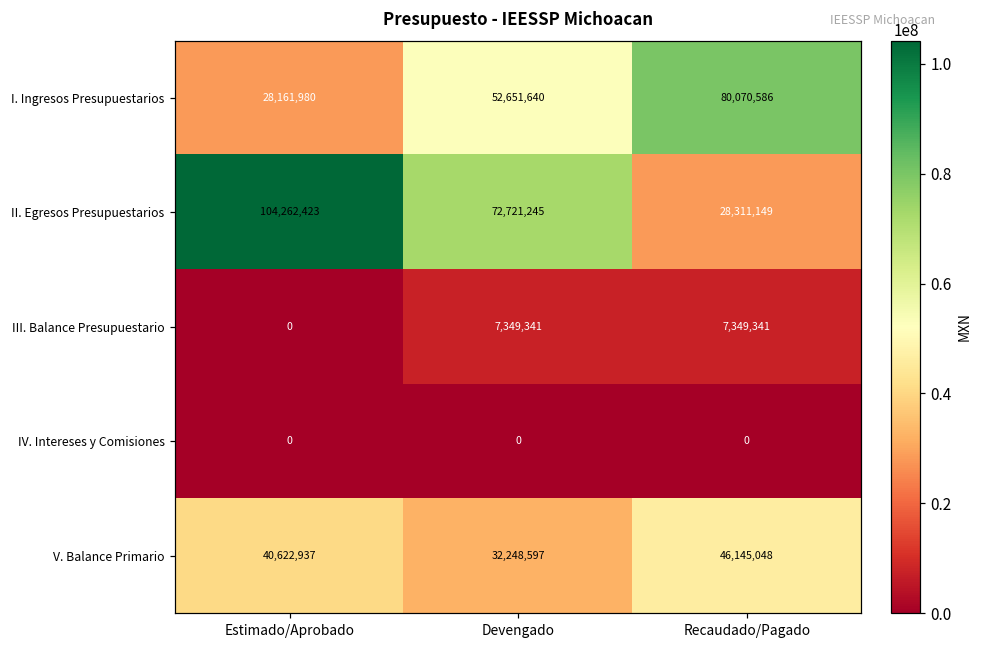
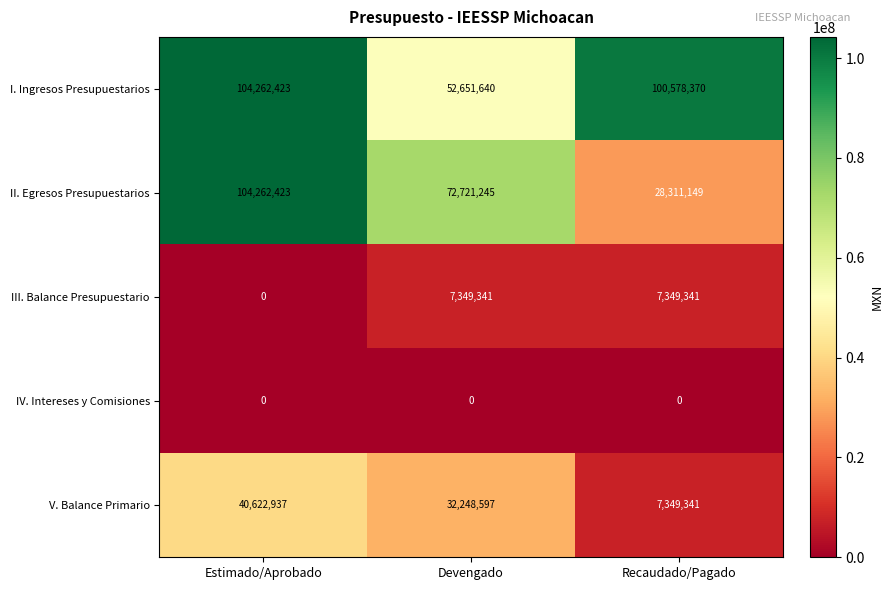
I. Ingresos Presupuestarios, Estimado/Aprobado: 28,161,980 -> 104,262,423
I. Ingresos Presupuestarios, Recaudado/Pagado: 80,070,586 -> 100,578,370
V. Balance Primario, Recaudado/Pagado: 46,145,048 -> 7,349,341
